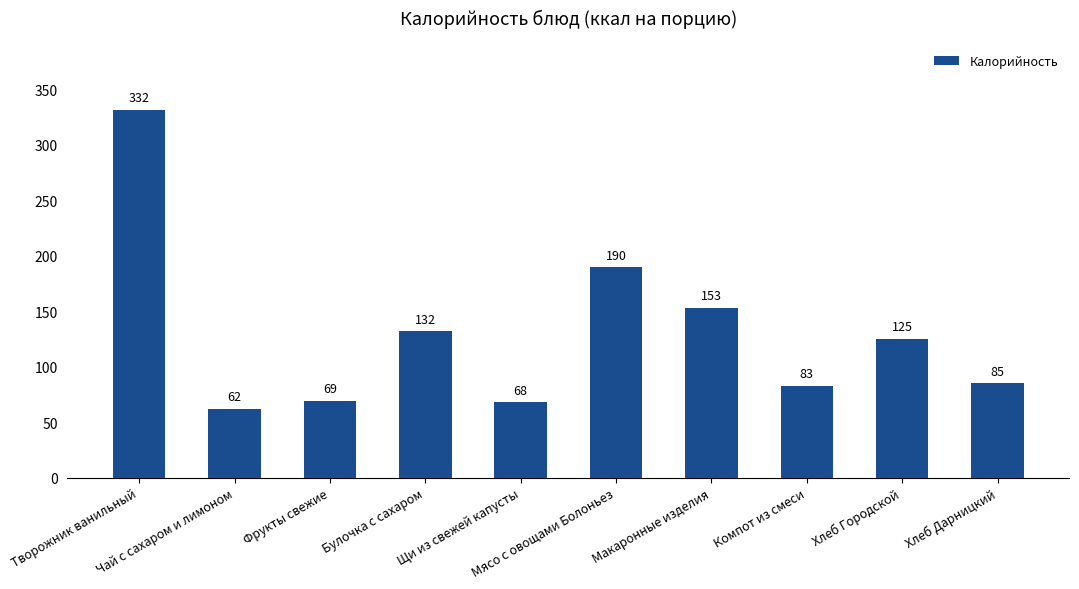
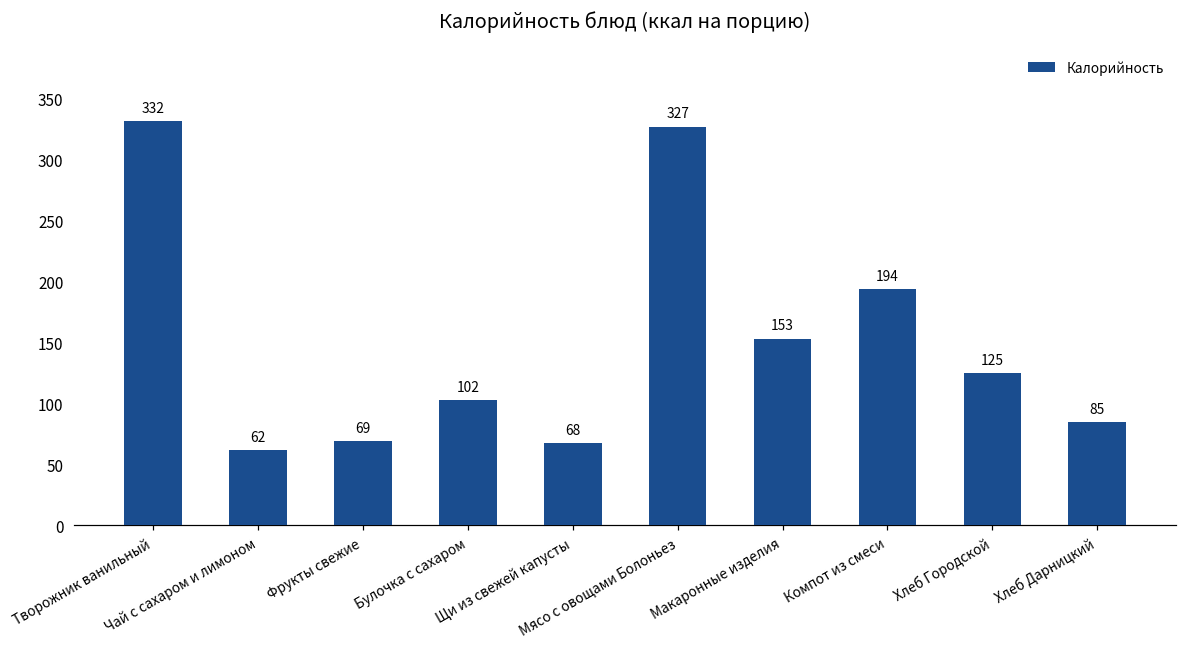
Булочка с сахаром: 132 -> 102
Мясо с овощами Болоньез: 190 -> 327
Компот из смеси: 83 -> 194
